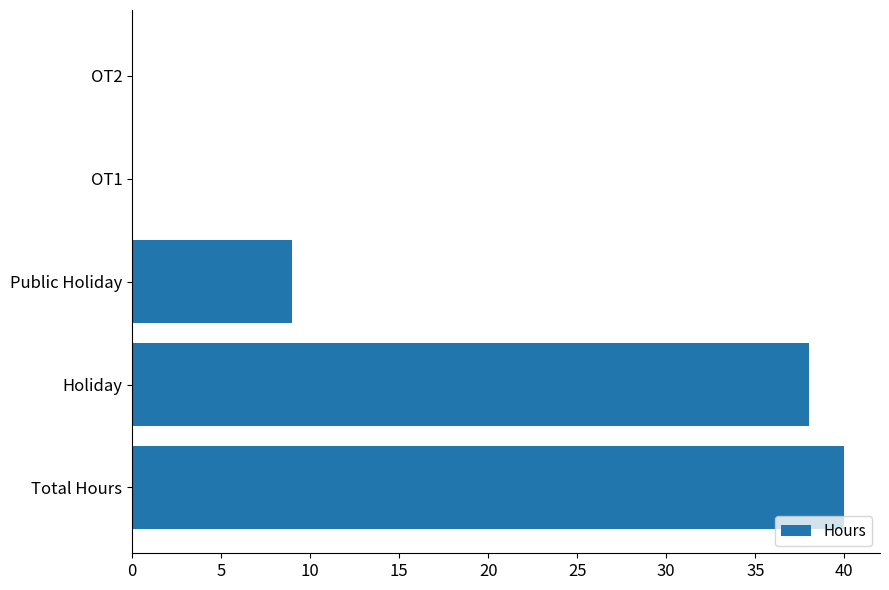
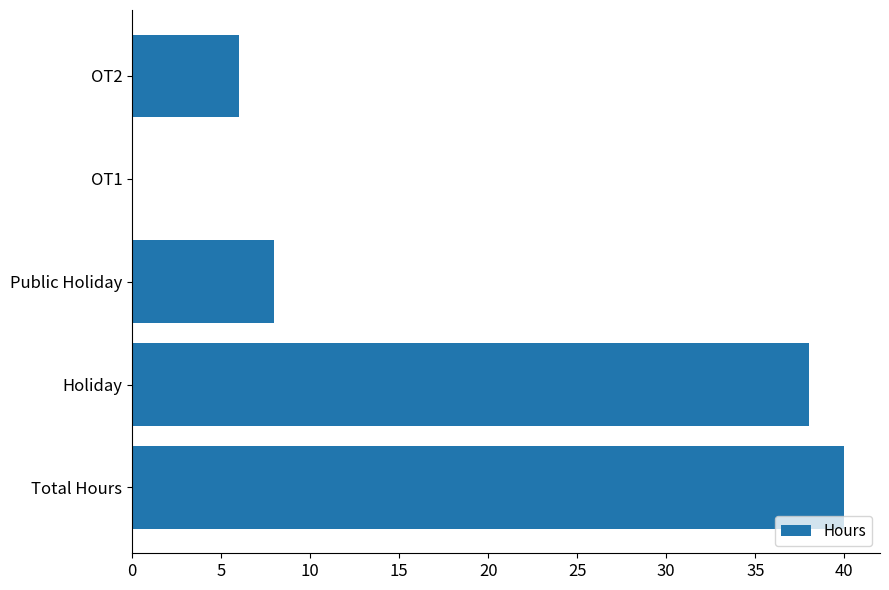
OT2: 0 -> 6
Public Holiday: 9 -> 8
